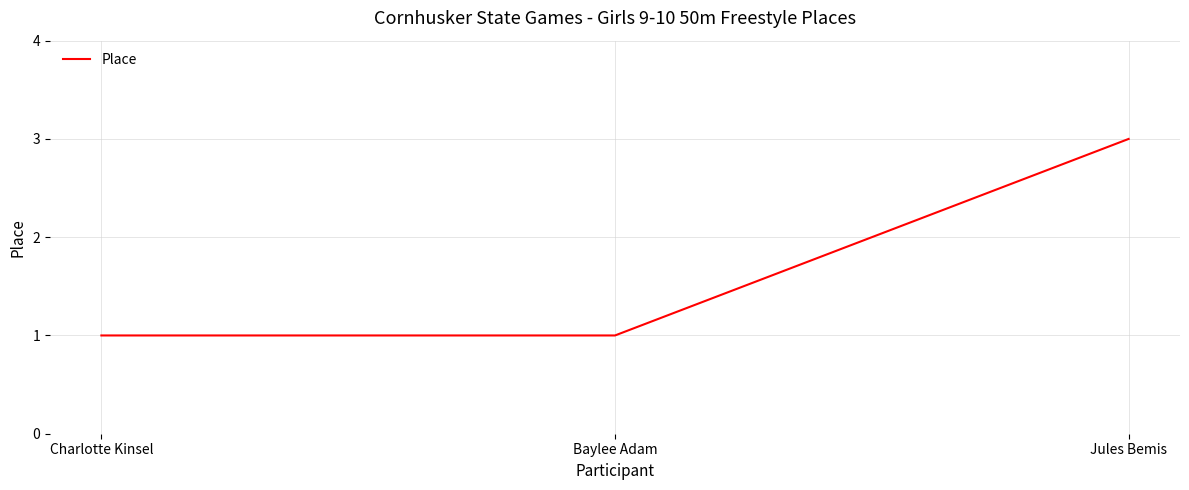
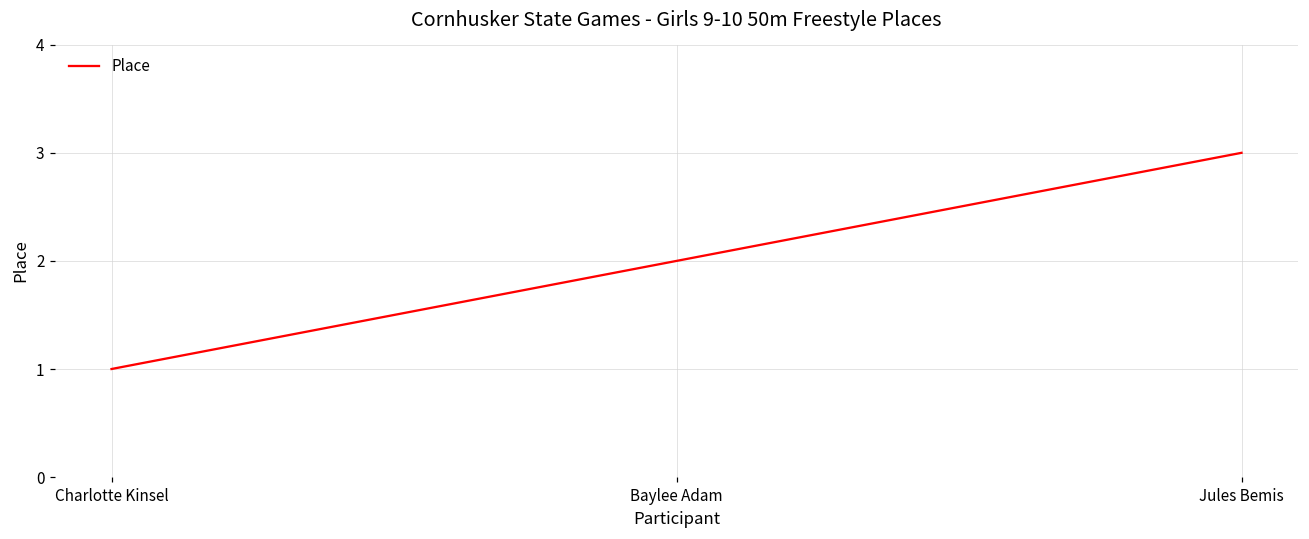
Baylee Adam: 1 -> 2
